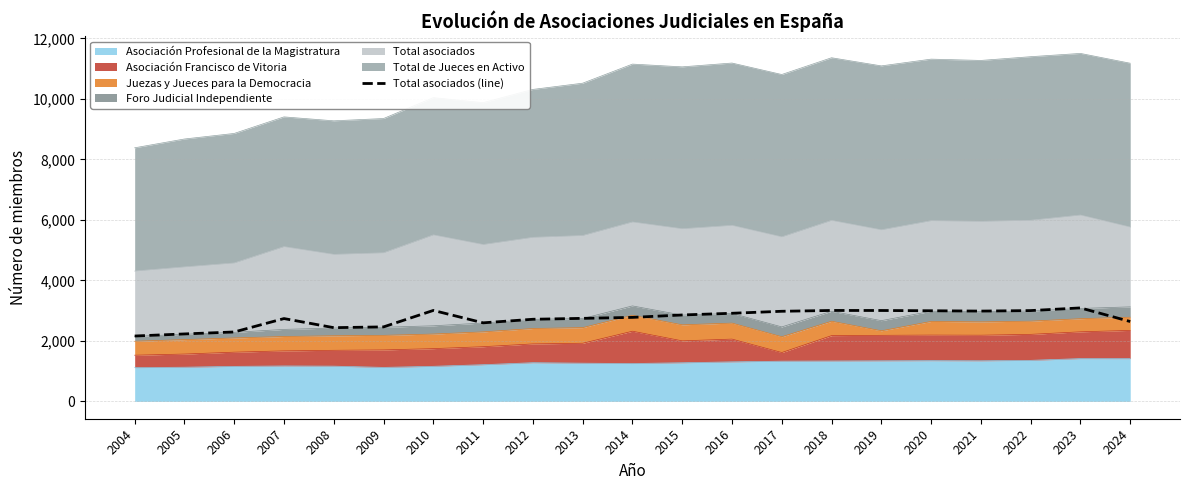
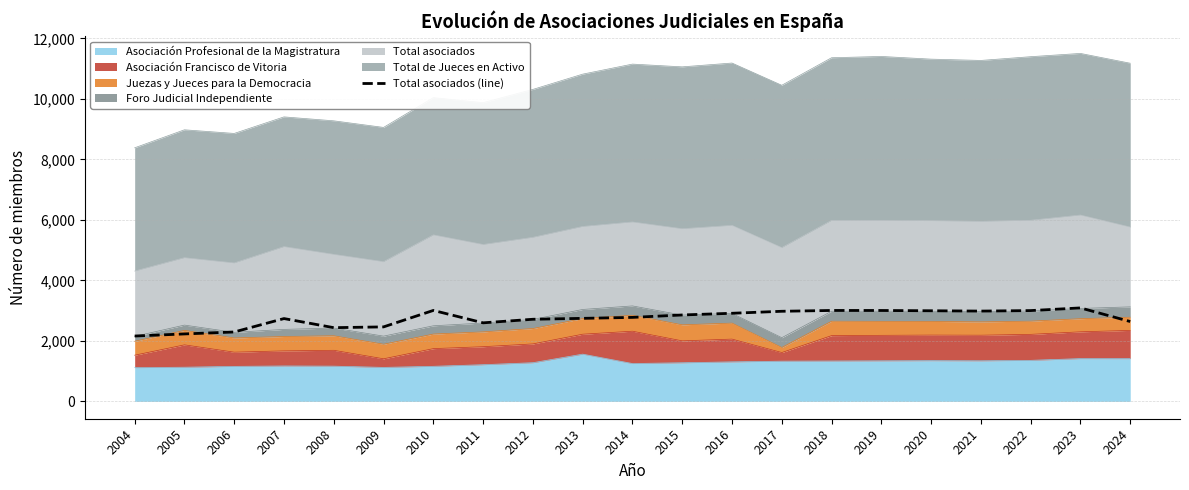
Asociación Francisco de Vitoria, 2005: 400 -> 700
Asociación Francisco de Vitoria, 2009: 600 -> 300
Asociación Profesional de la Magistratura, 2013: 1,300 -> 1,600
Juezas y Jueces para la Democracia, 2017: 500 -> 200
Juezas y Jueces para la Democracia, 2019: 200 -> 500
